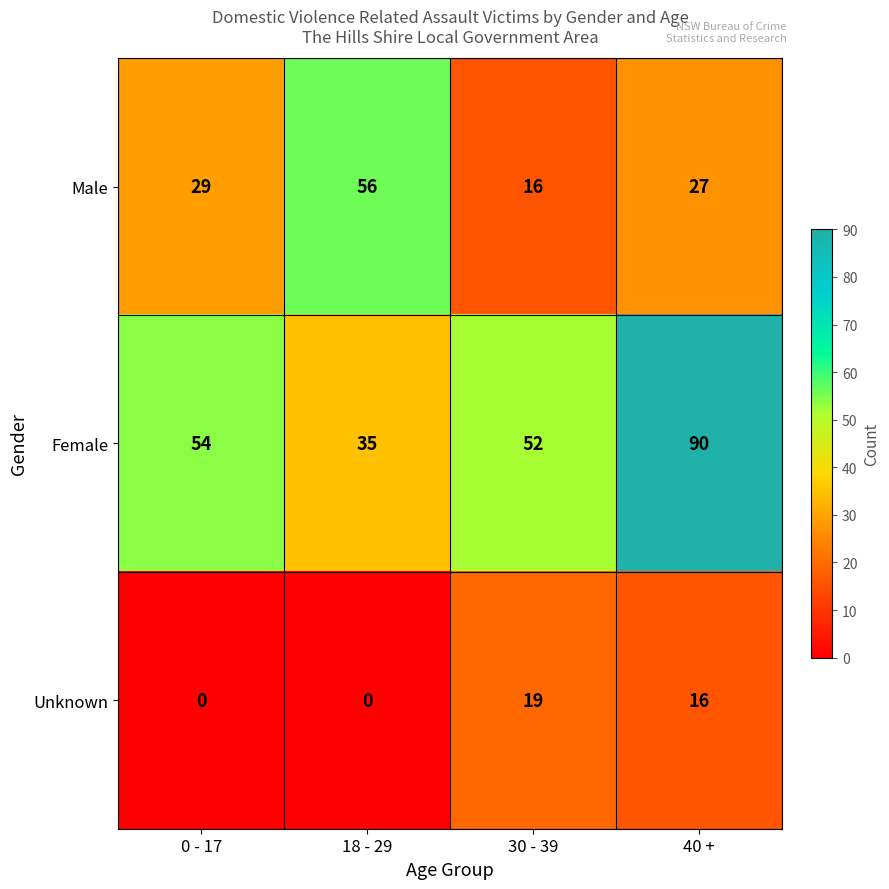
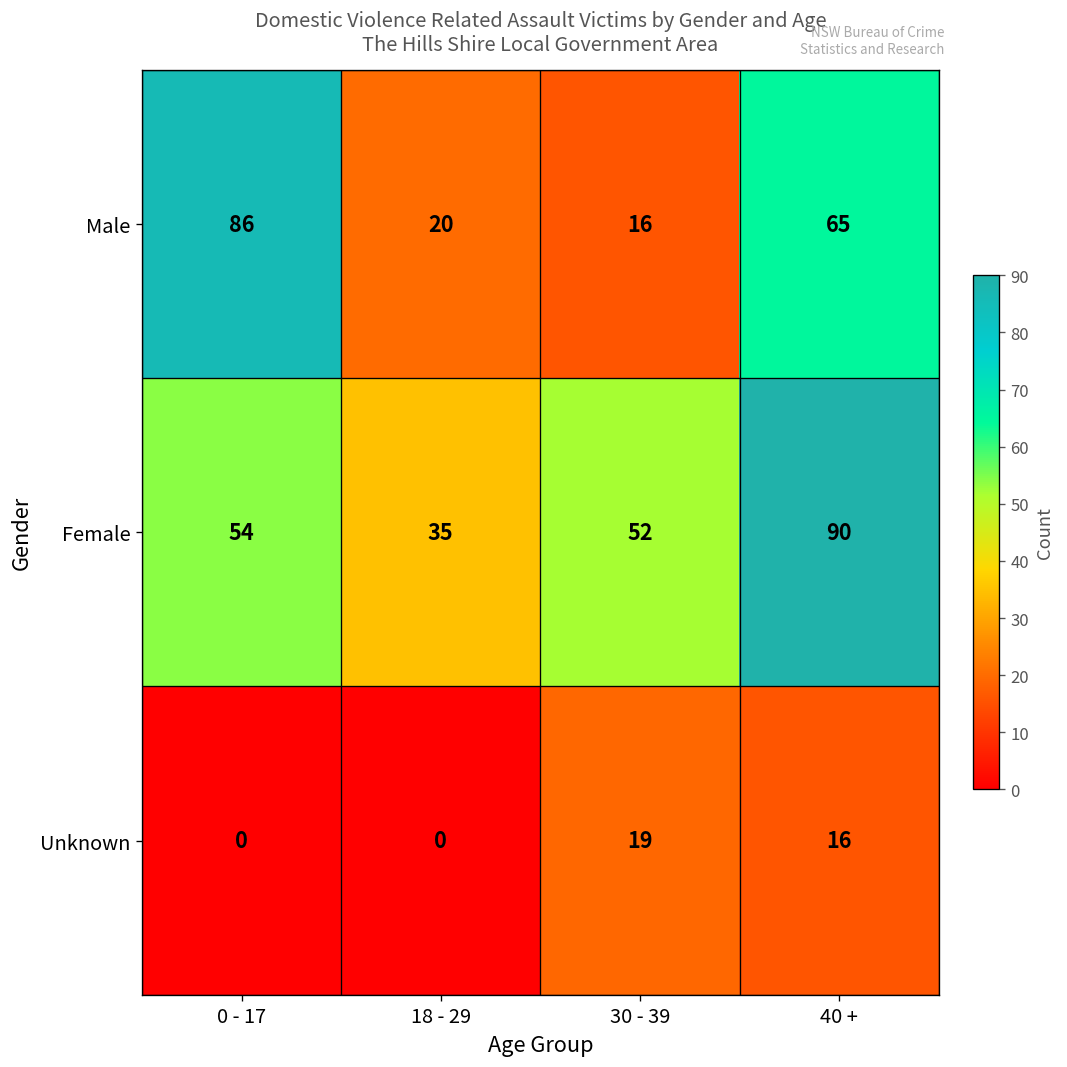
Male, 0 - 17: 29 -> 86
Male, 18 - 29: 56 -> 20
Male, 40 +: 27 -> 65
